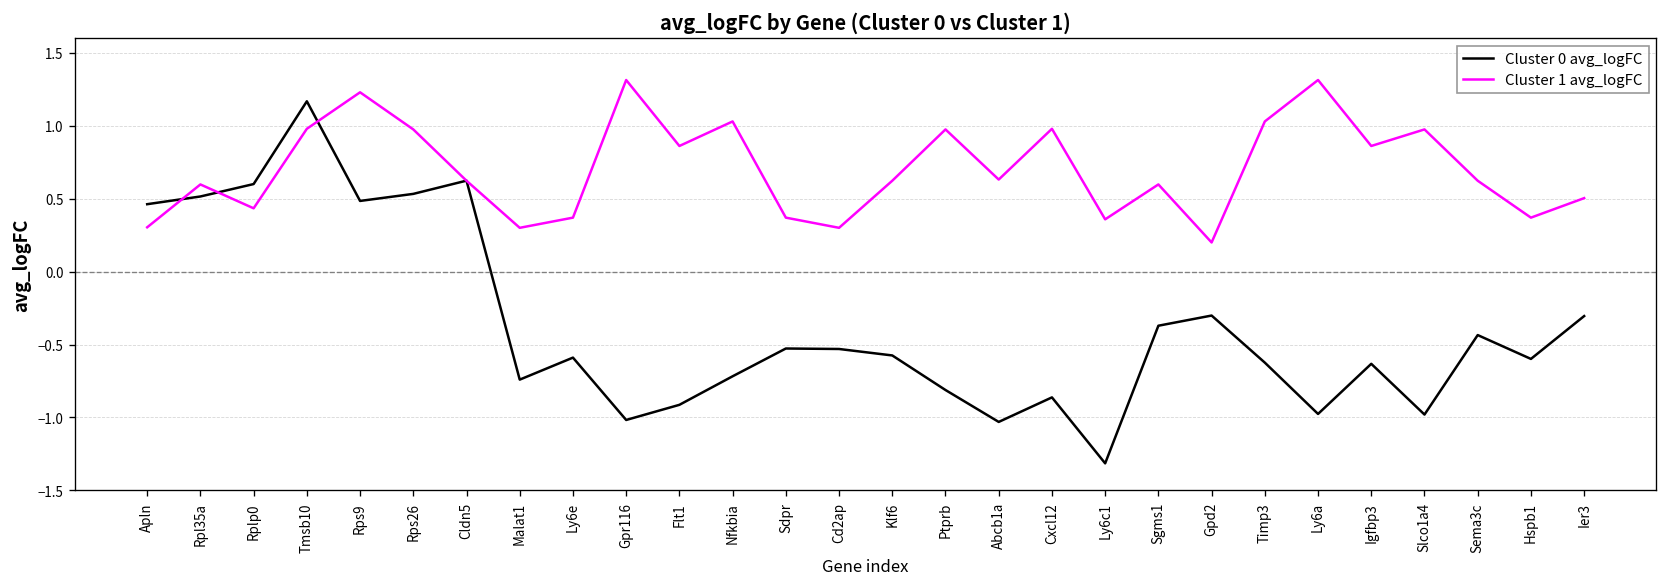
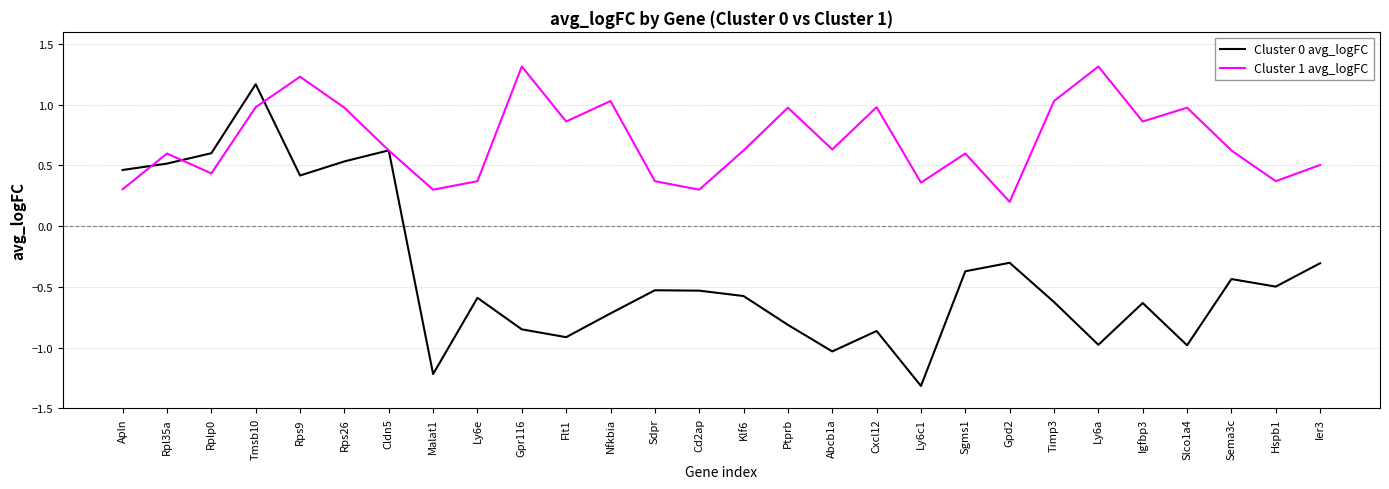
Cluster 0 avg_logFC, Rps9: 0.49 -> 0.42
Cluster 0 avg_logFC, Malat1: -0.74 -> -1.22
Cluster 0 avg_logFC, Gpr116: -1.02 -> -0.85
Cluster 0 avg_logFC, Hspb1: -0.60 -> -0.50
